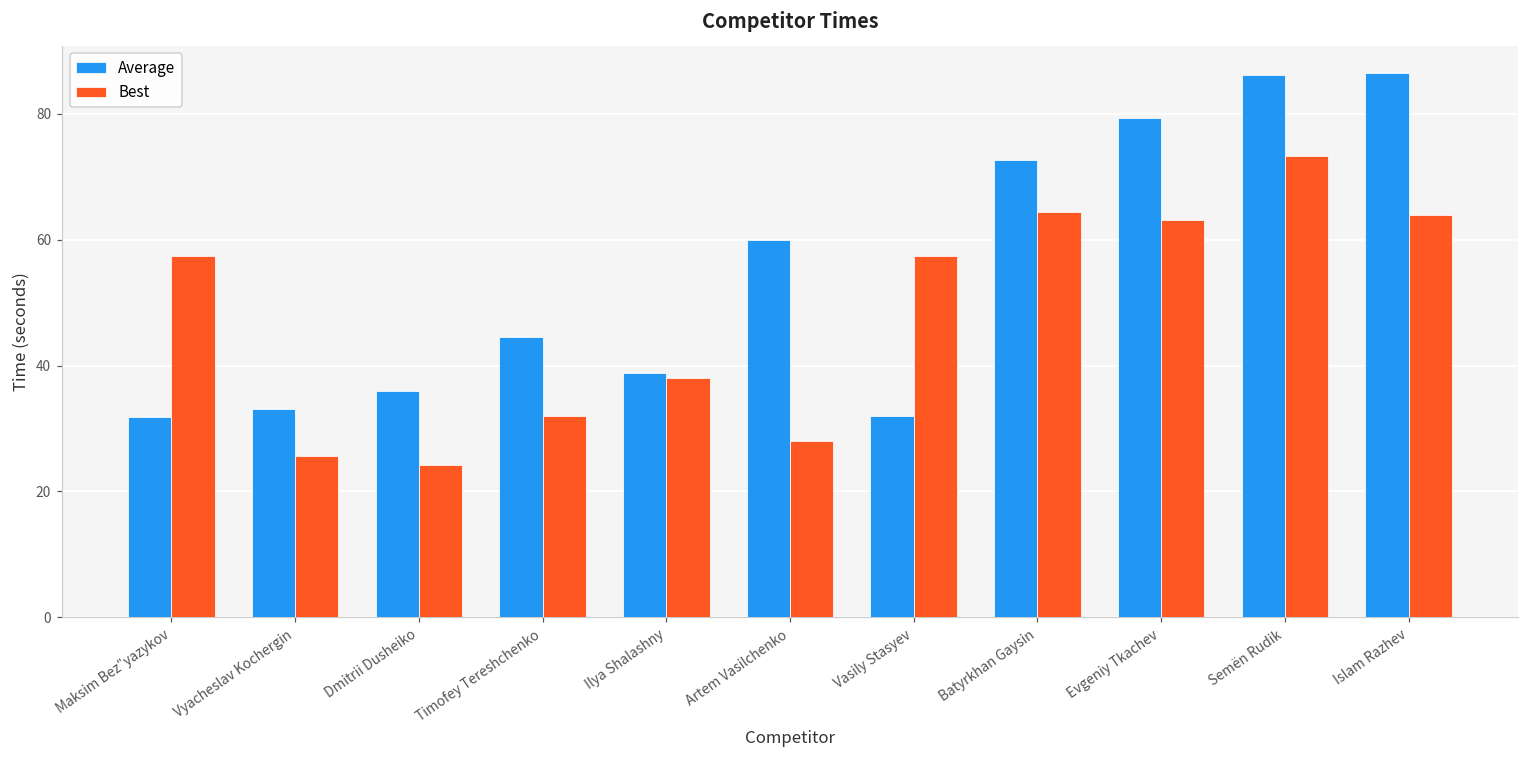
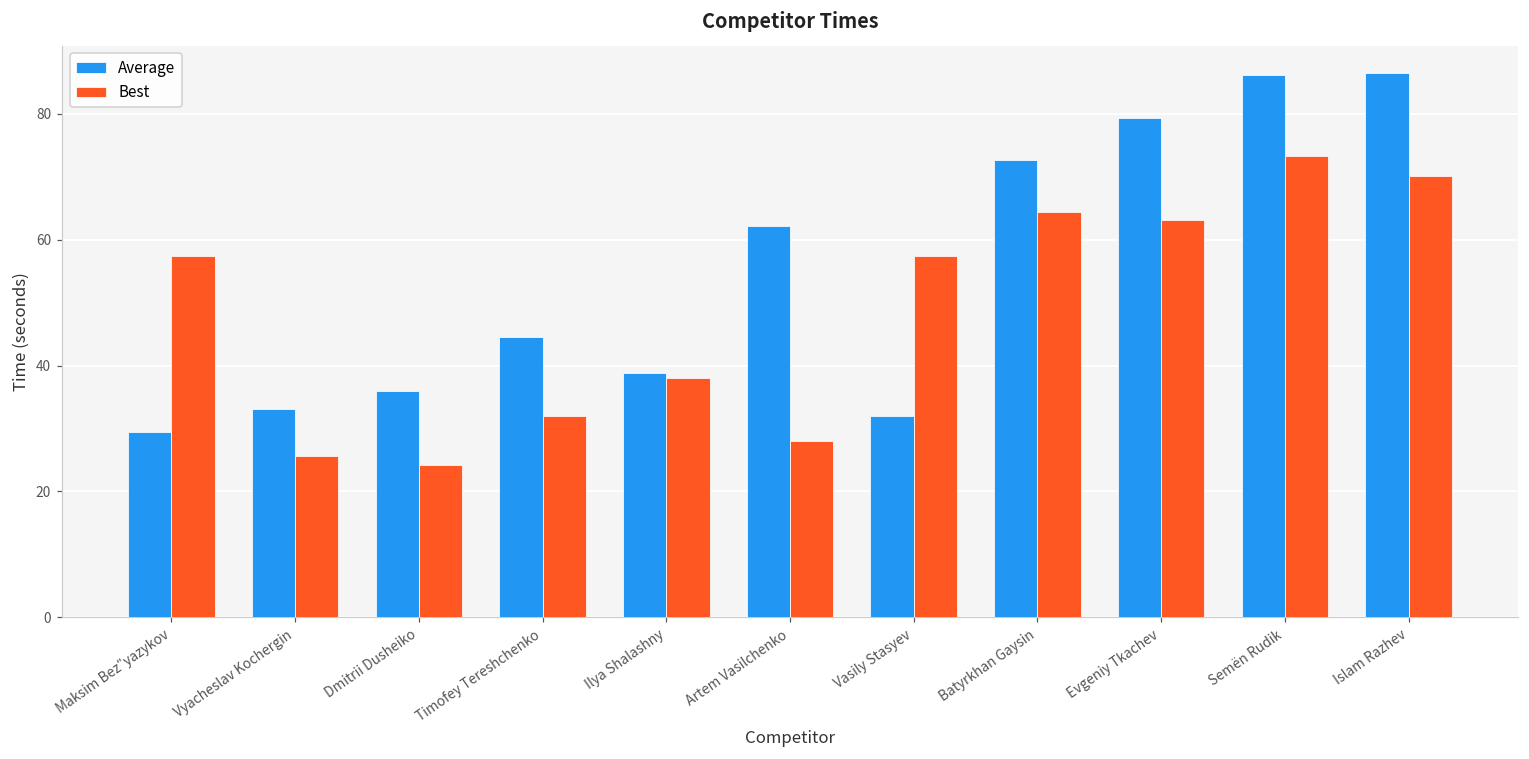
Average, Maksim Bezʺyazykov: 32 -> 29
Average, Artem Vasilchenko: 60 -> 62
Best, Islam Razhev: 64 -> 70
